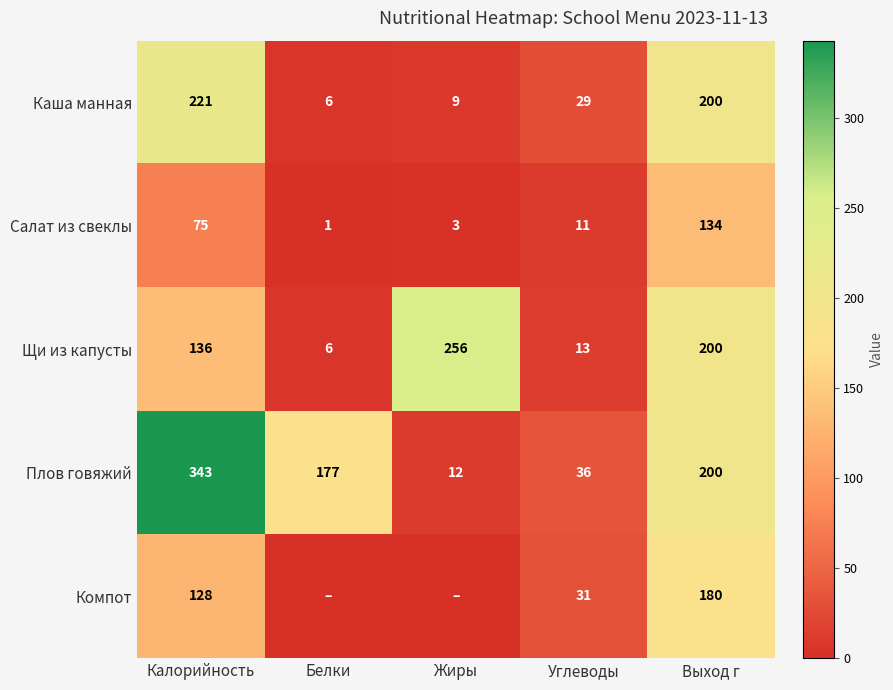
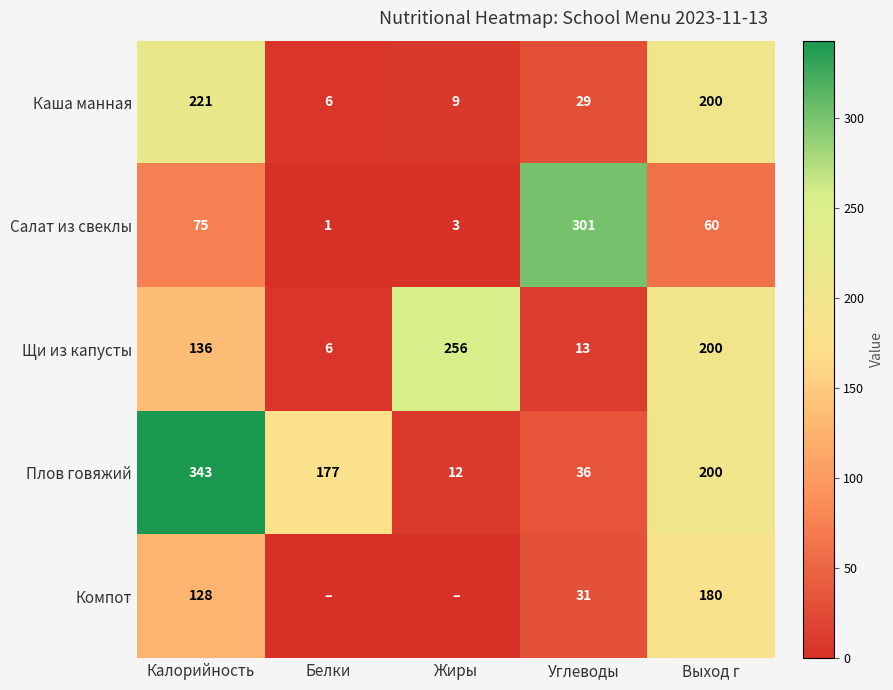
Салат из свеклы, Углеводы: 11 -> 301
Салат из свеклы, Выход г: 134 -> 60
